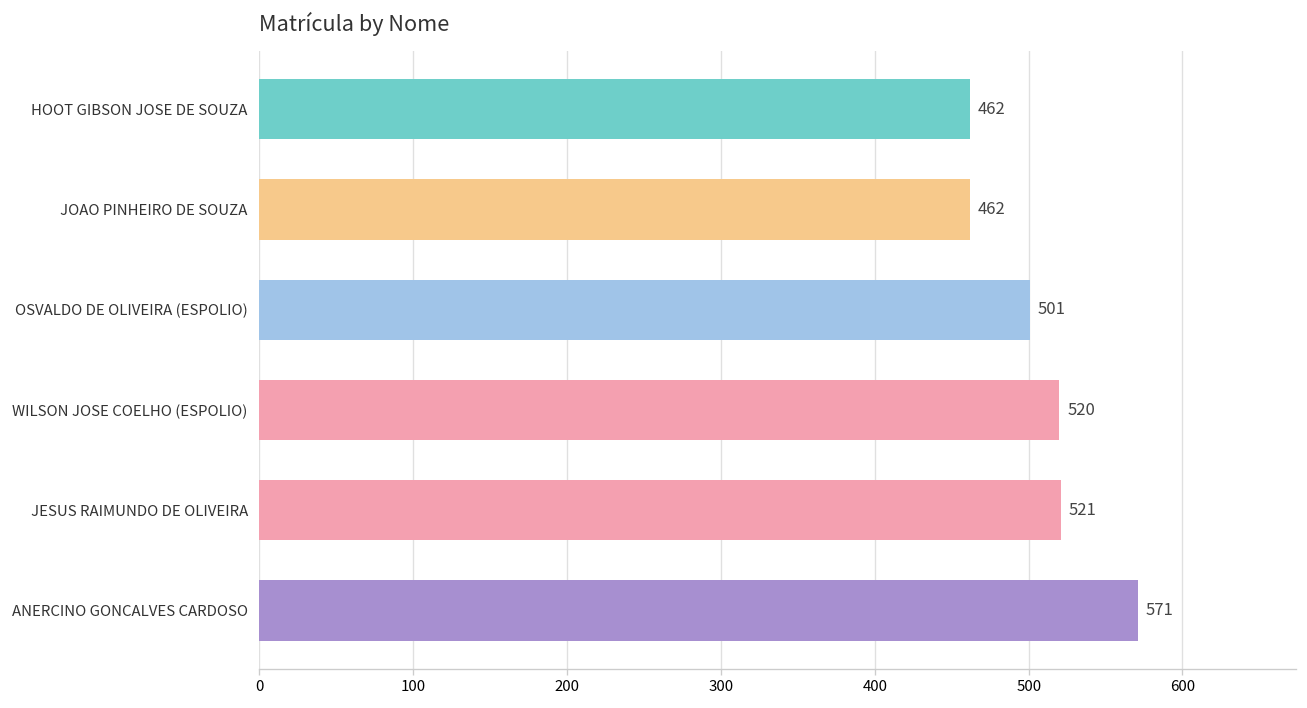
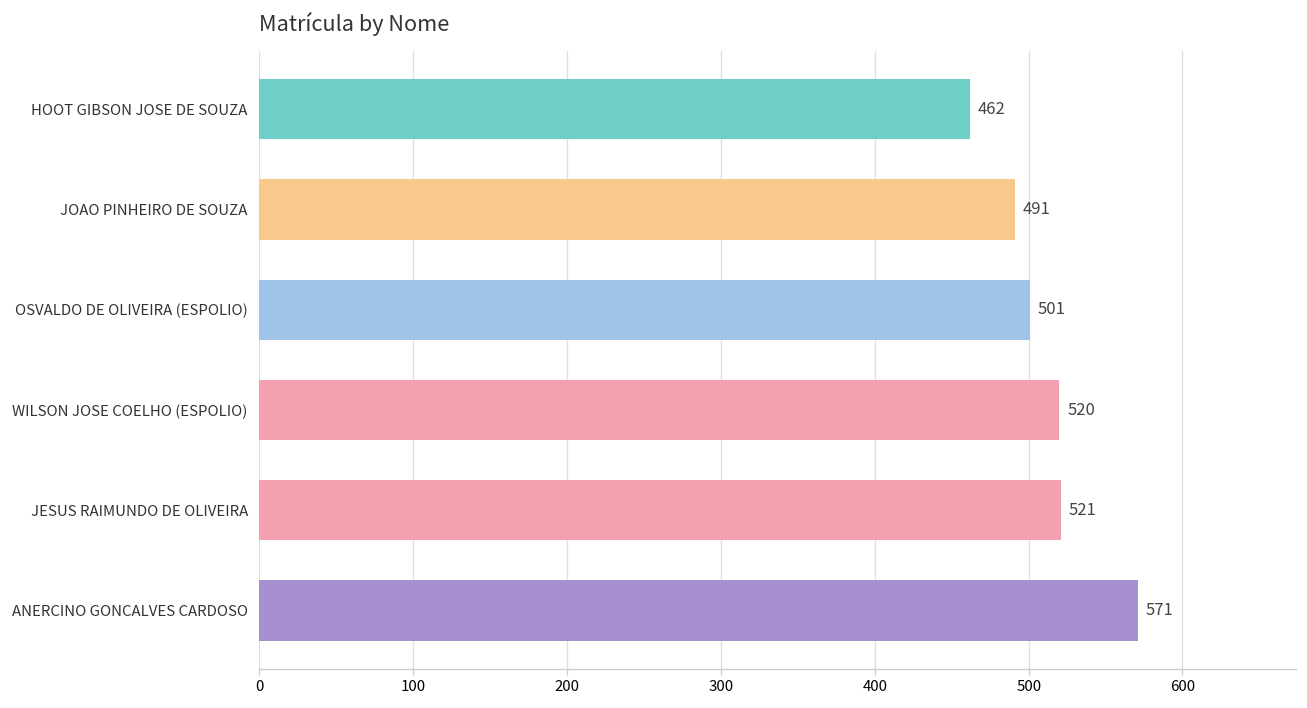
JOAO PINHEIRO DE SOUZA: 462 -> 491
